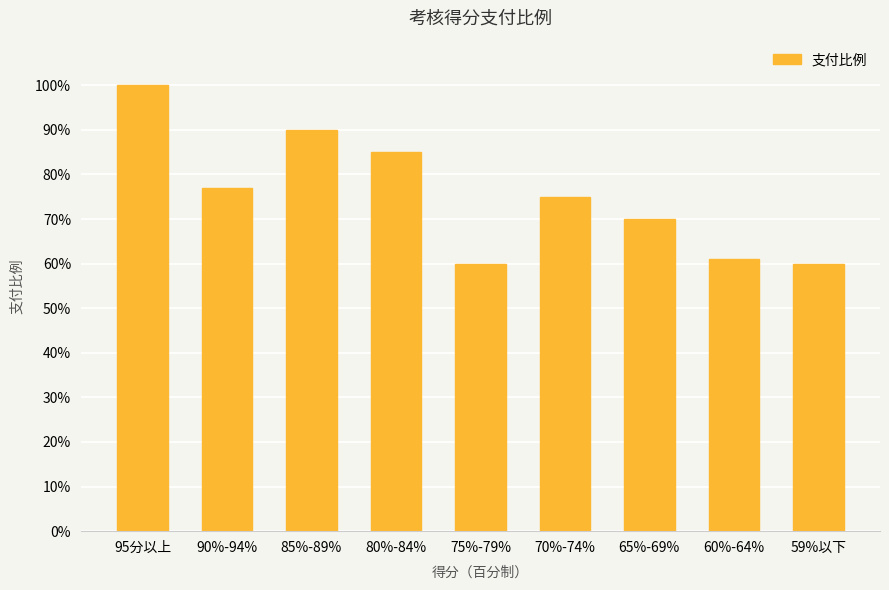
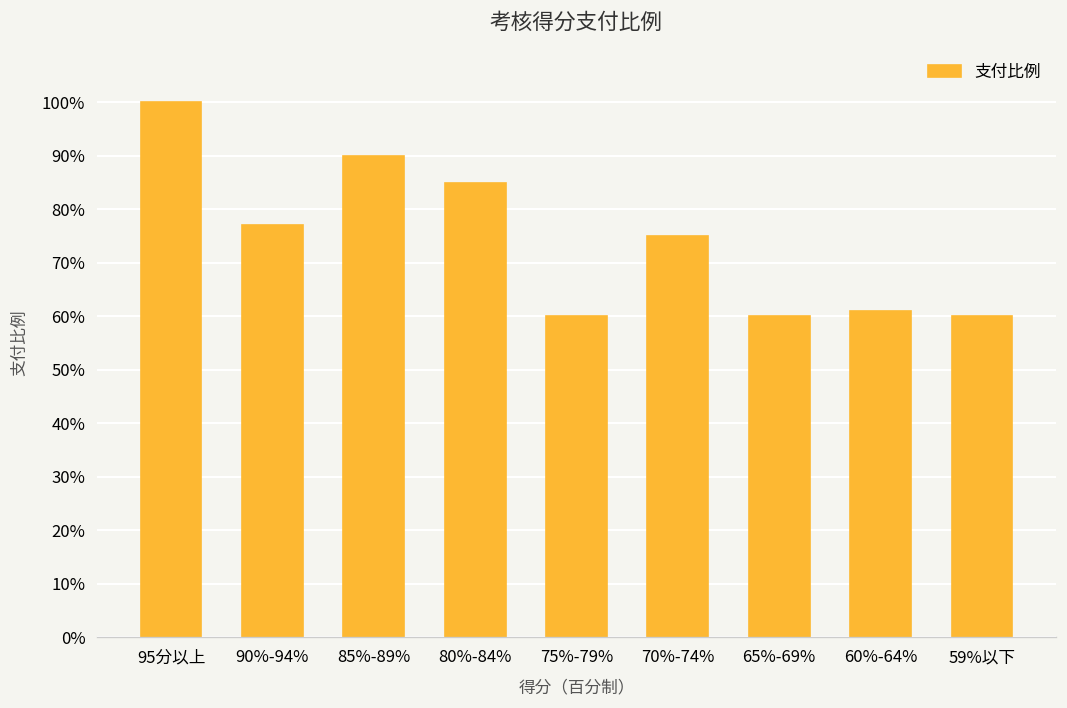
65%-69%: 70% -> 60%
